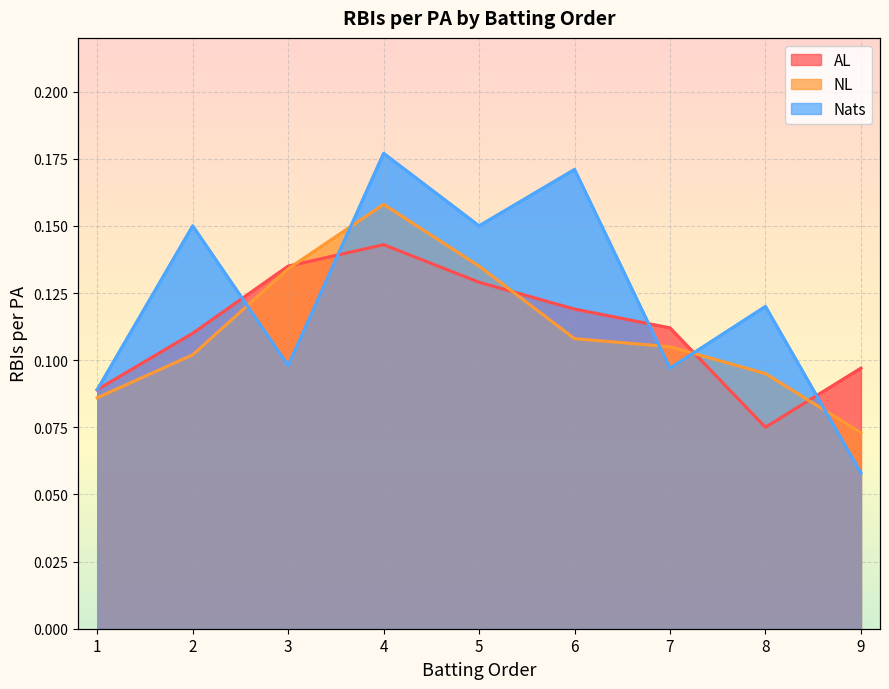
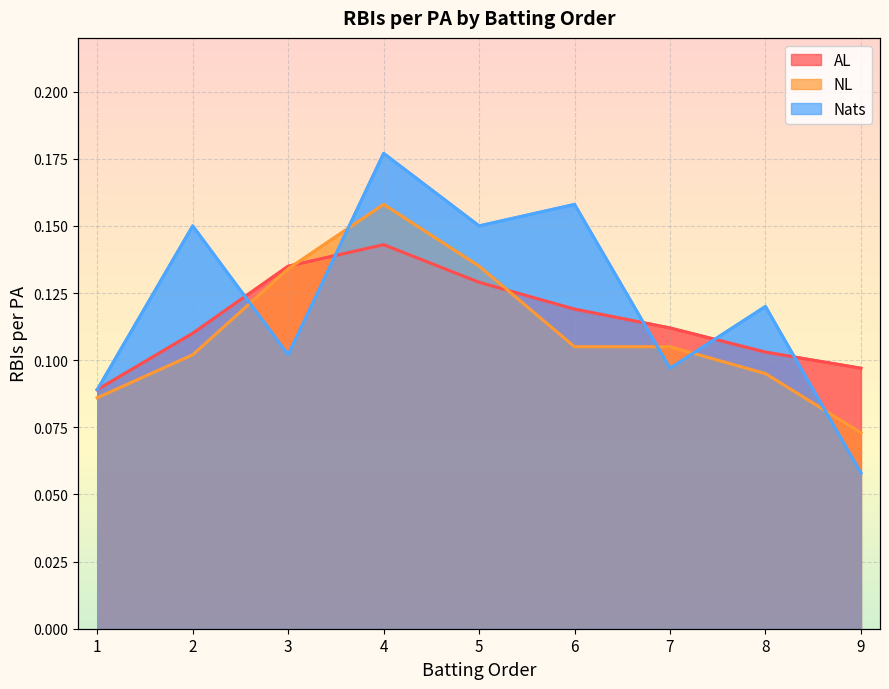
Nats, 3: 0.098 -> 0.102
NL, 6: 0.108 -> 0.105
Nats, 6: 0.171 -> 0.158
AL, 8: 0.075 -> 0.103
